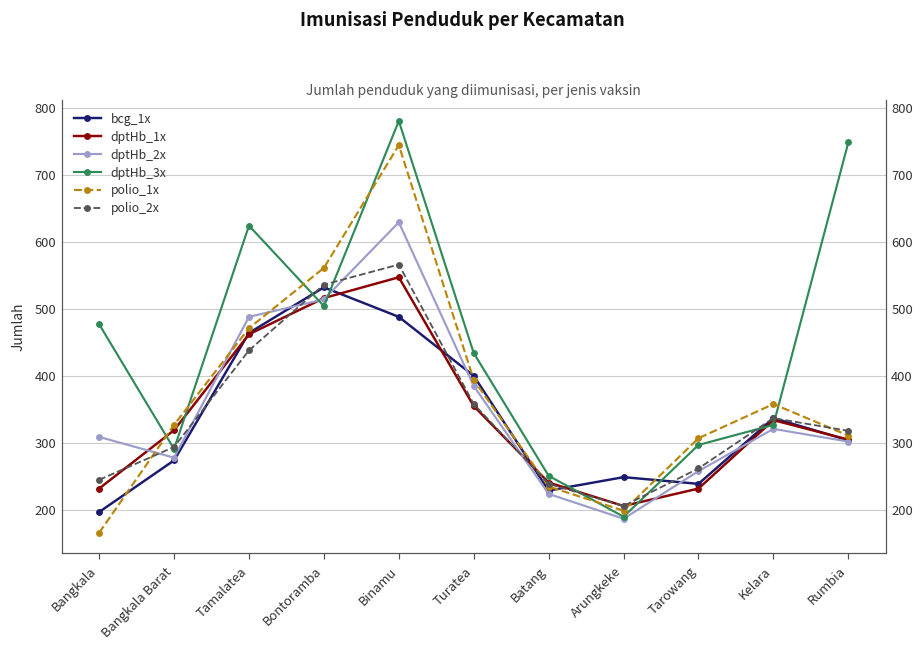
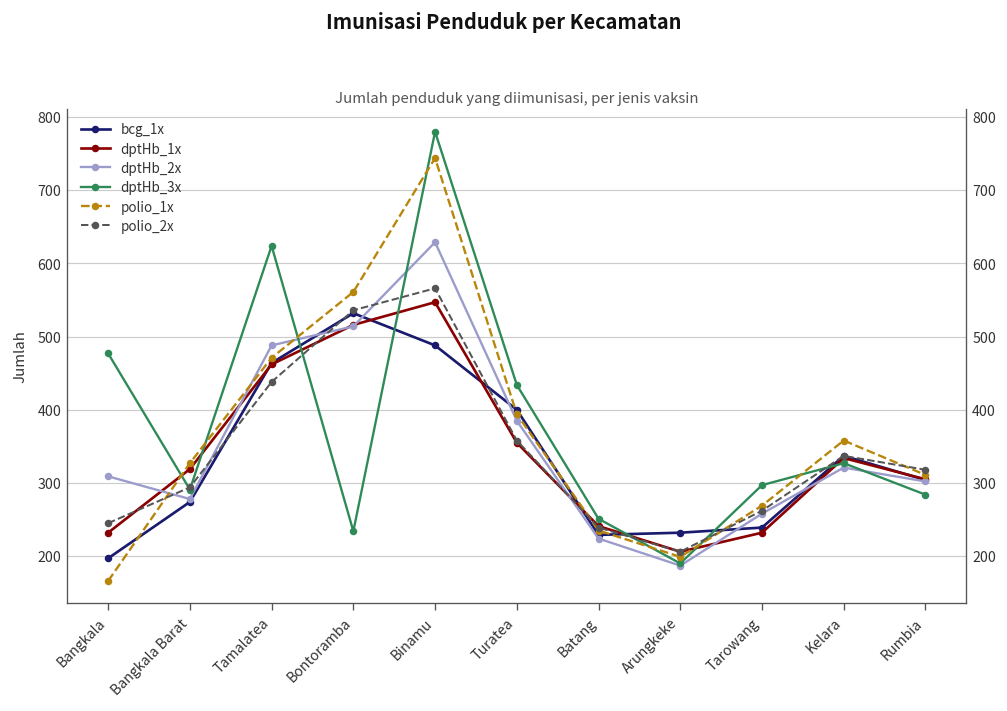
dptHb_3x, Bontoramba: 500 -> 230
bcg_1x, Arungkeke: 250 -> 230
polio_1x, Tarowang: 310 -> 270
dptHb_3x, Rumbia: 750 -> 280
